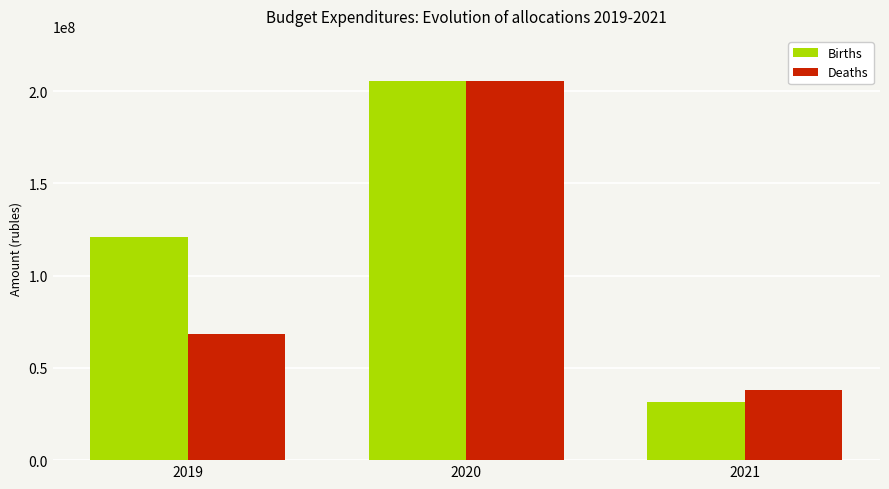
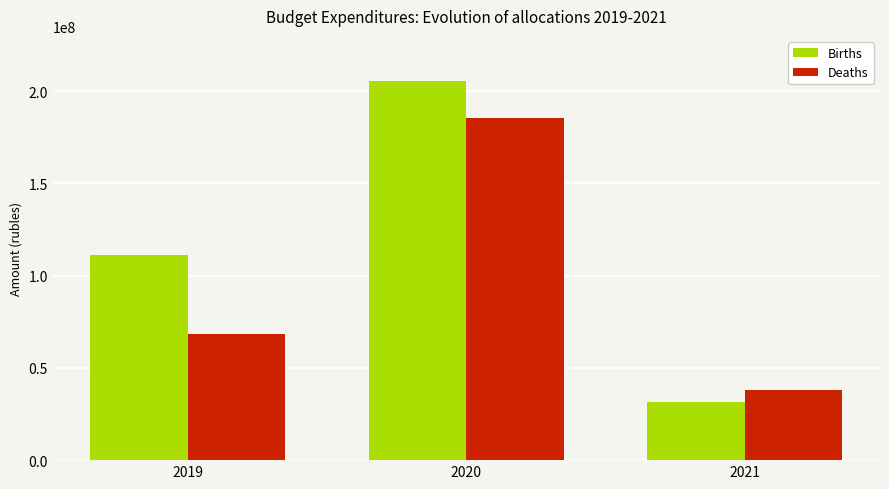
Births, 2019: 121000000 -> 111000000
Deaths, 2020: 205000000 -> 185000000
